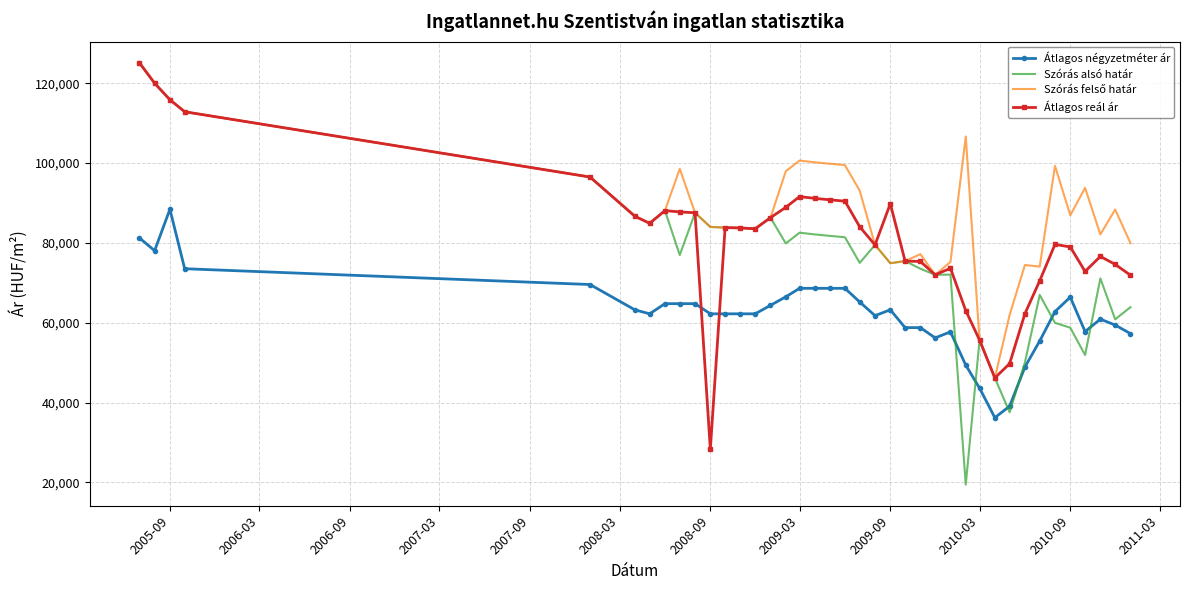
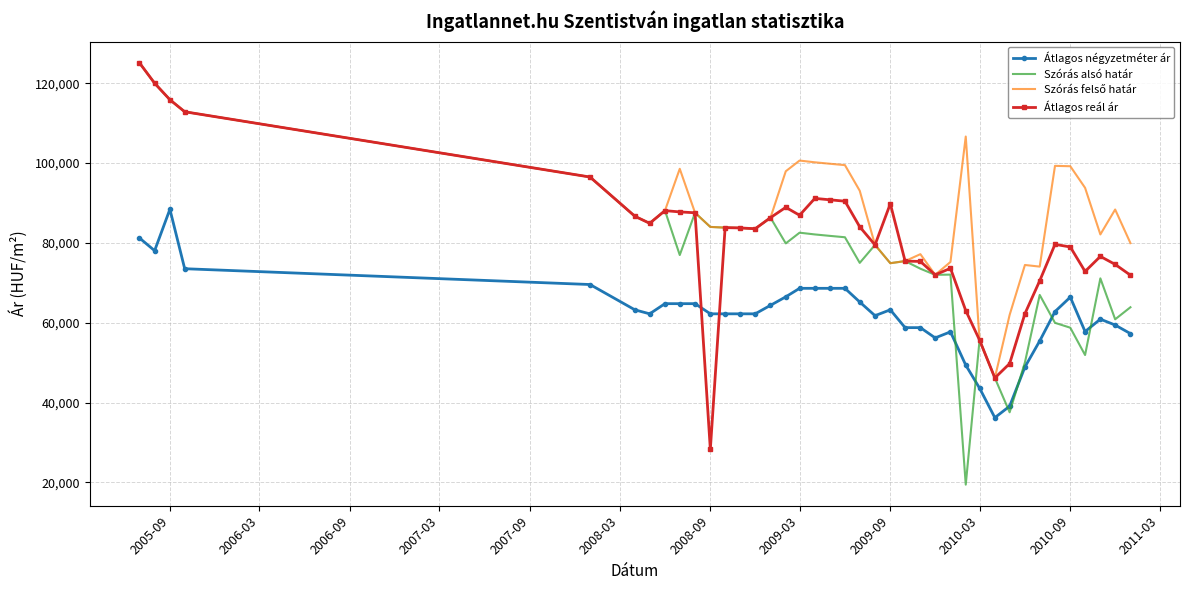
Átlagos reál ár, 2009-03: 92,000 -> 87,000
Szórás felső határ, 2010-09: 87,000 -> 99,000
